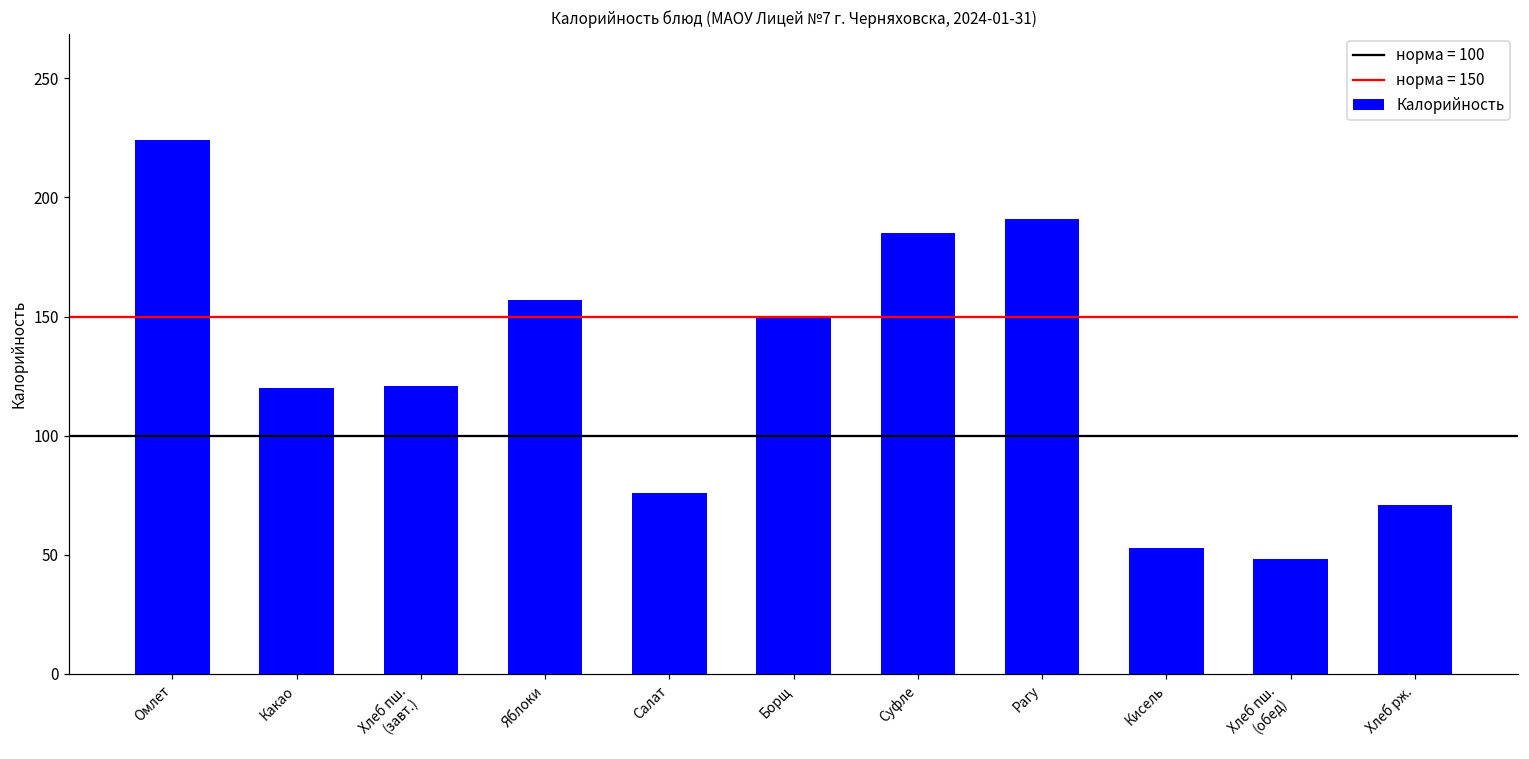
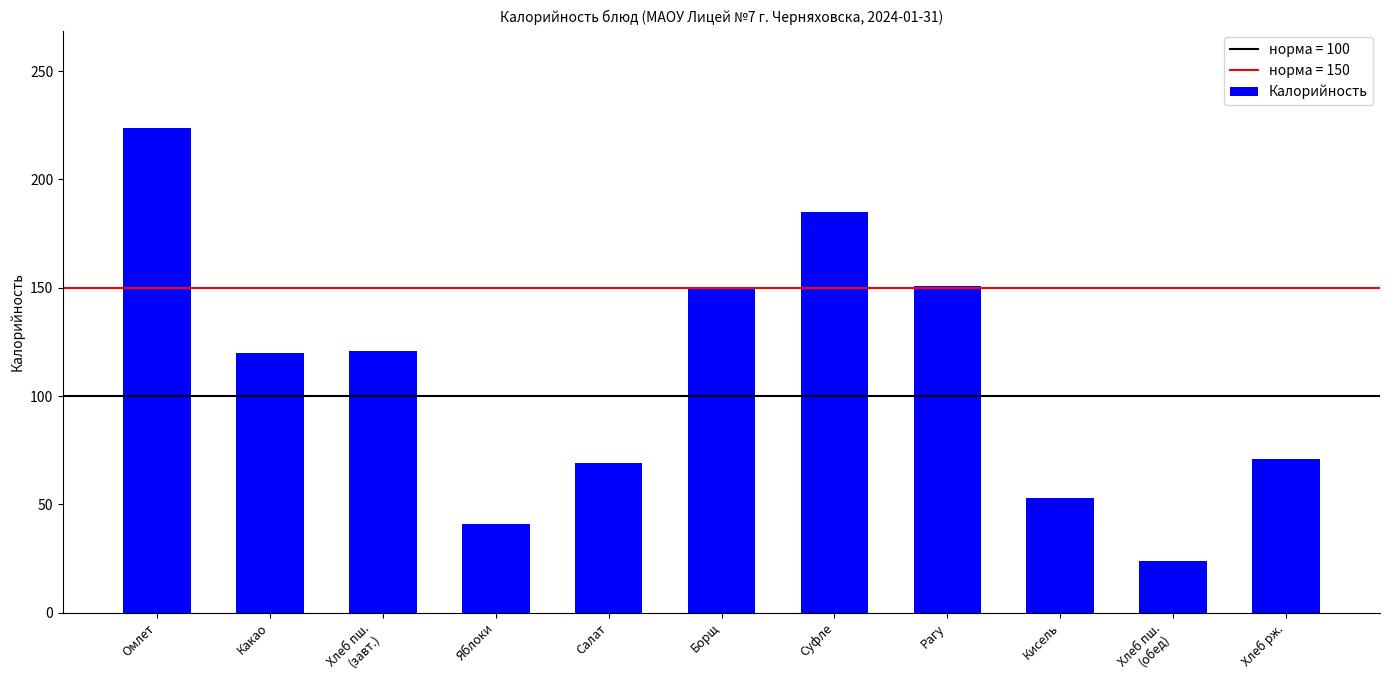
Яблоки: 157 -> 41
Салат: 76 -> 69
Рагу: 191 -> 151
Хлеб пш. (обед): 48 -> 24
